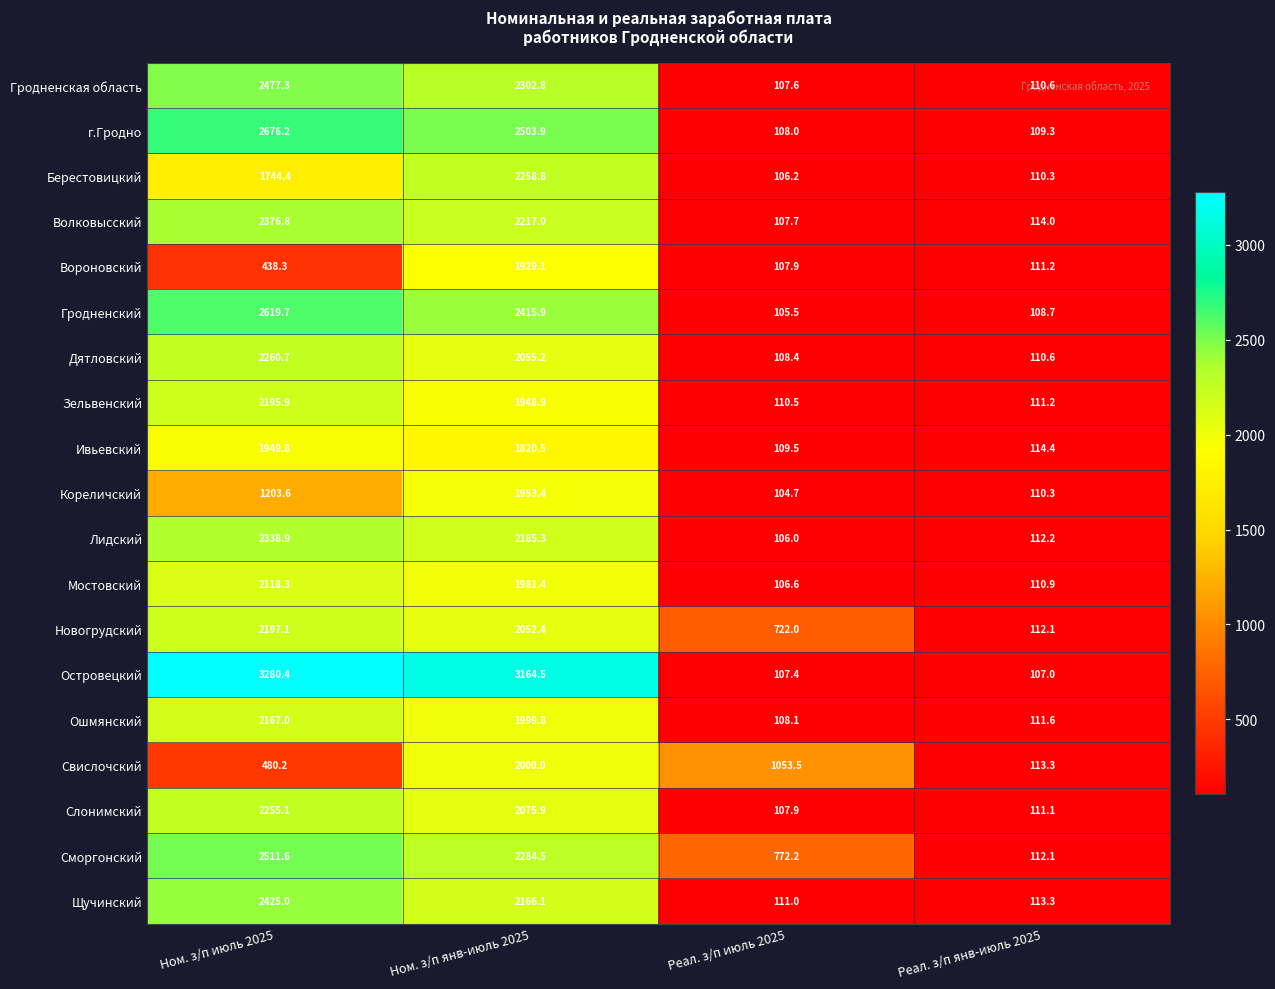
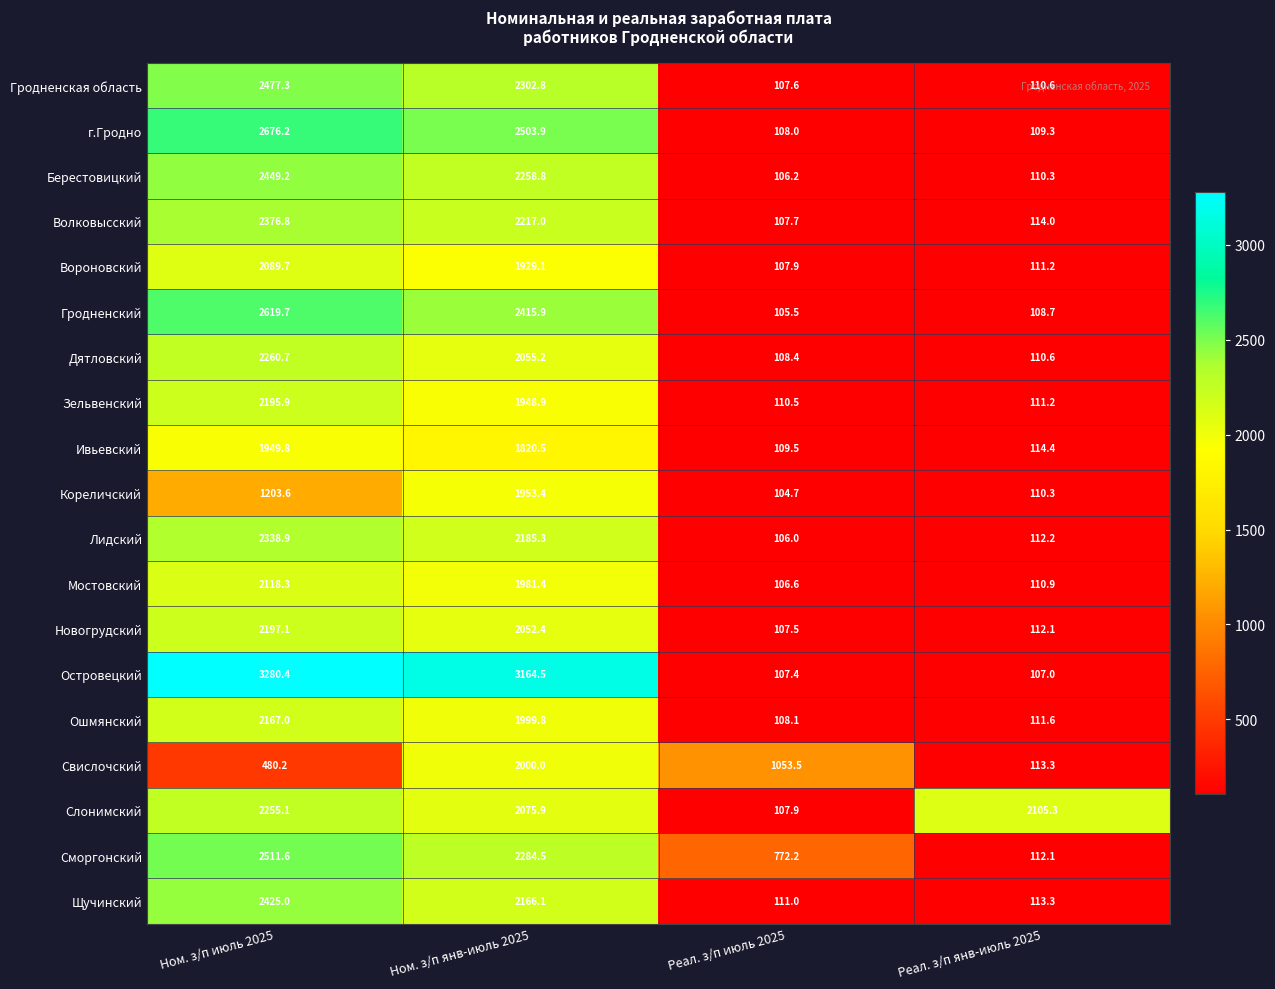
Берестовицкий, Ном. з/п июль 2025: 1744.4 -> 2449.2
Вороновский, Ном. з/п июль 2025: 438.3 -> 2089.7
Новогрудский, Реал. з/п июль 2025: 722.0 -> 107.5
Слонимский, Реал. з/п янв-июль 2025: 111.1 -> 2105.3
